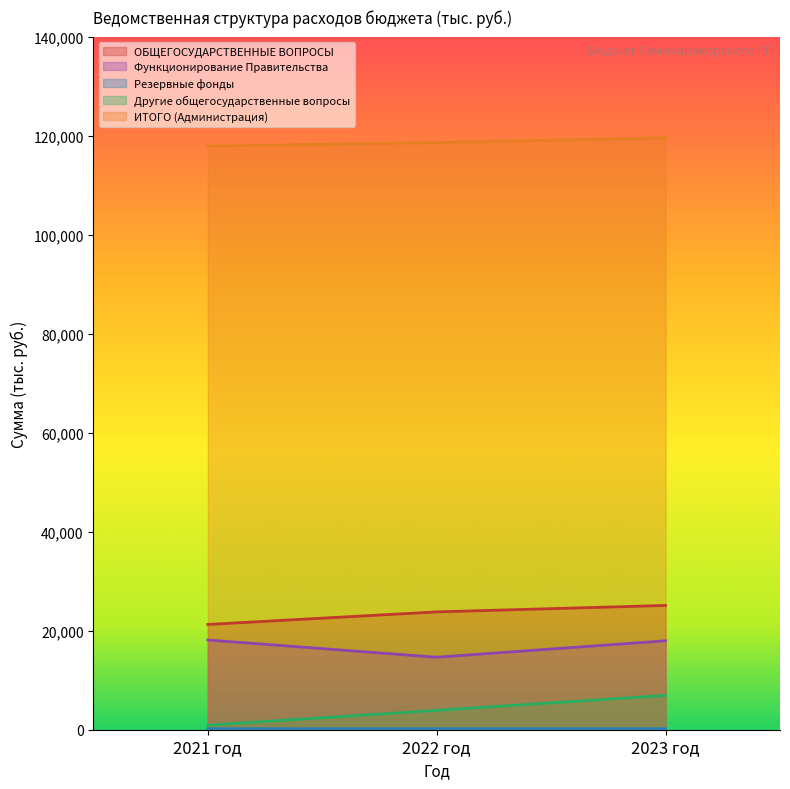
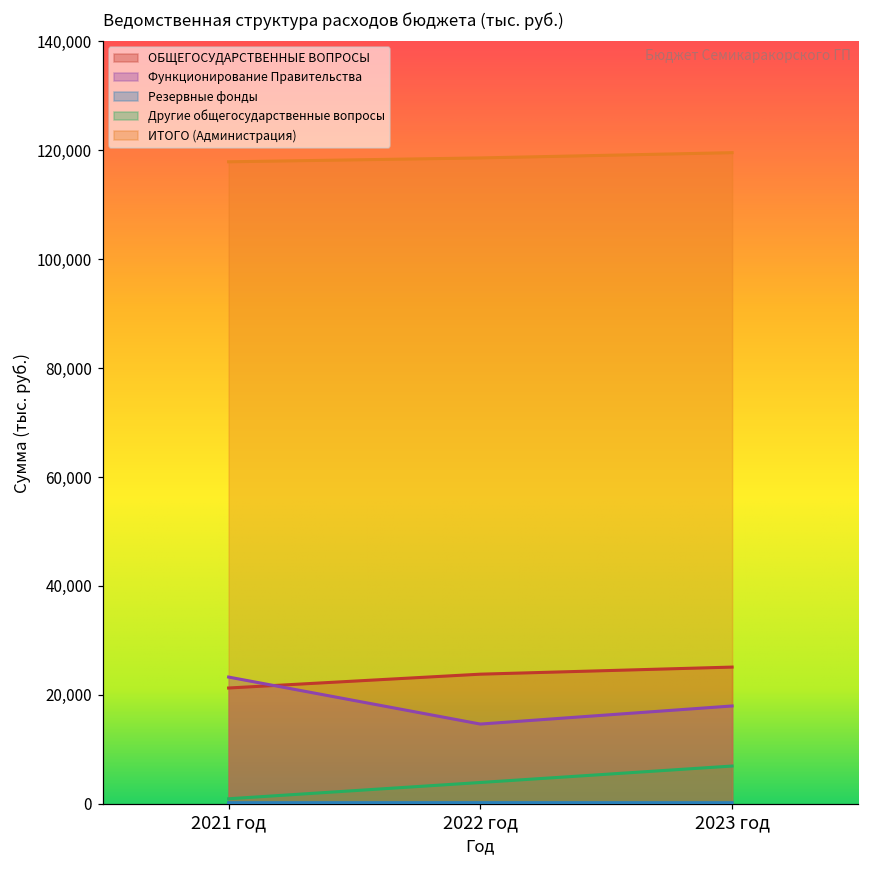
Функционирование Правительства, 2021 год: 18,000 -> 23,000
